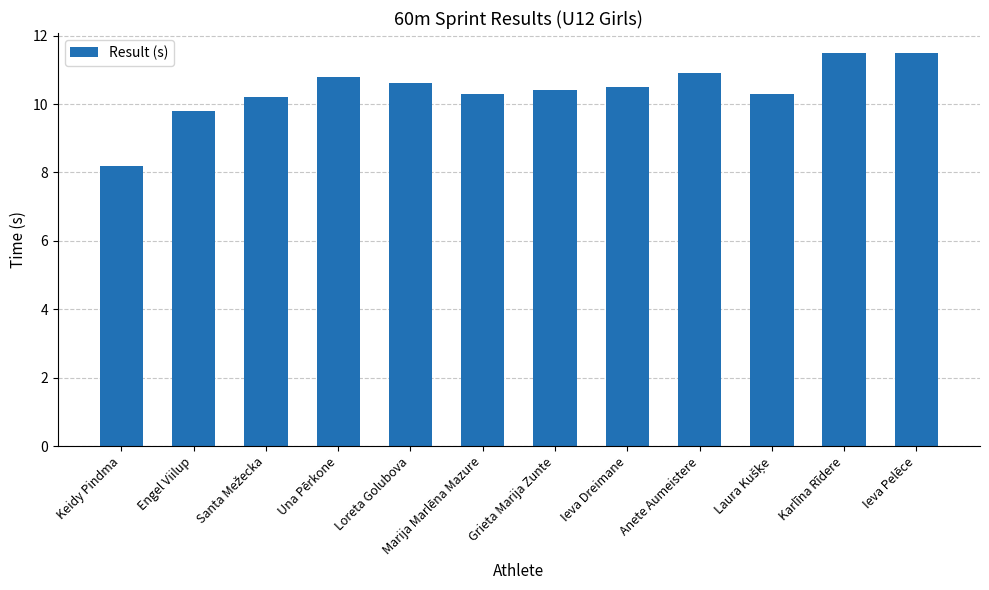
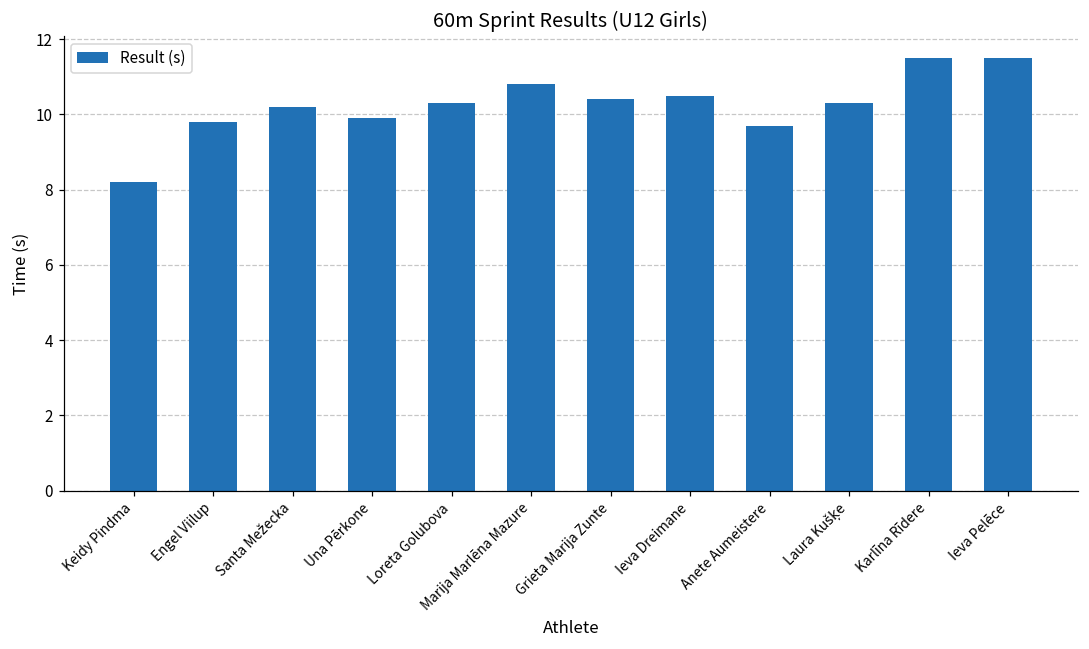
Una Pērkone: 10.8 -> 9.9
Loreta Golubova: 10.6 -> 10.3
Marija Marlēna Mazure: 10.3 -> 10.8
Anete Aumeistere: 10.9 -> 9.7
